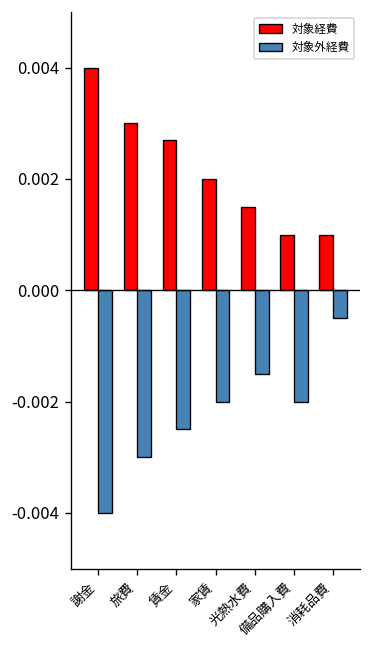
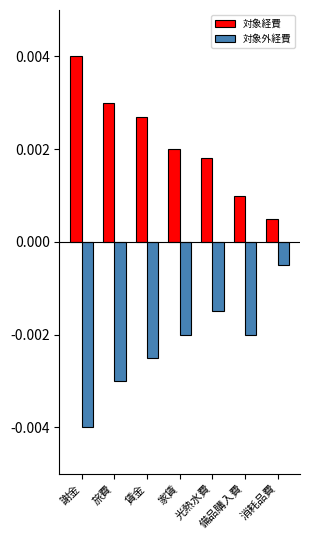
対象経費, 光熱水費: 0.0015 -> 0.0018
対象経費, 消耗品費: 0.0010 -> 0.0005
